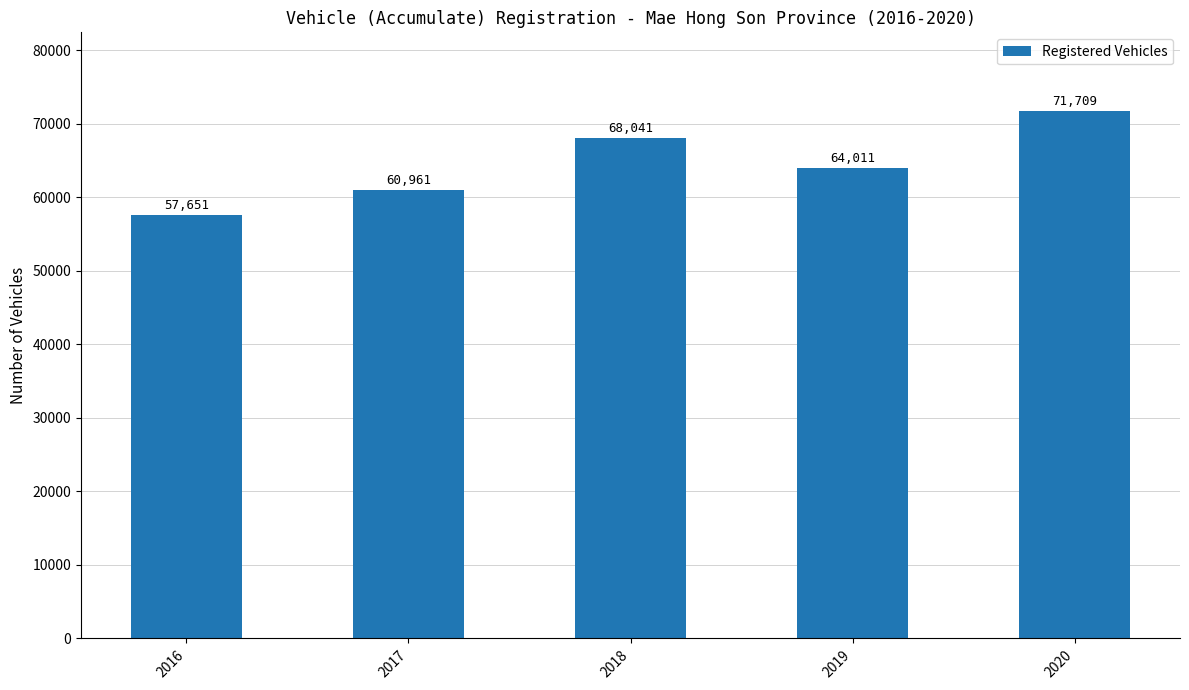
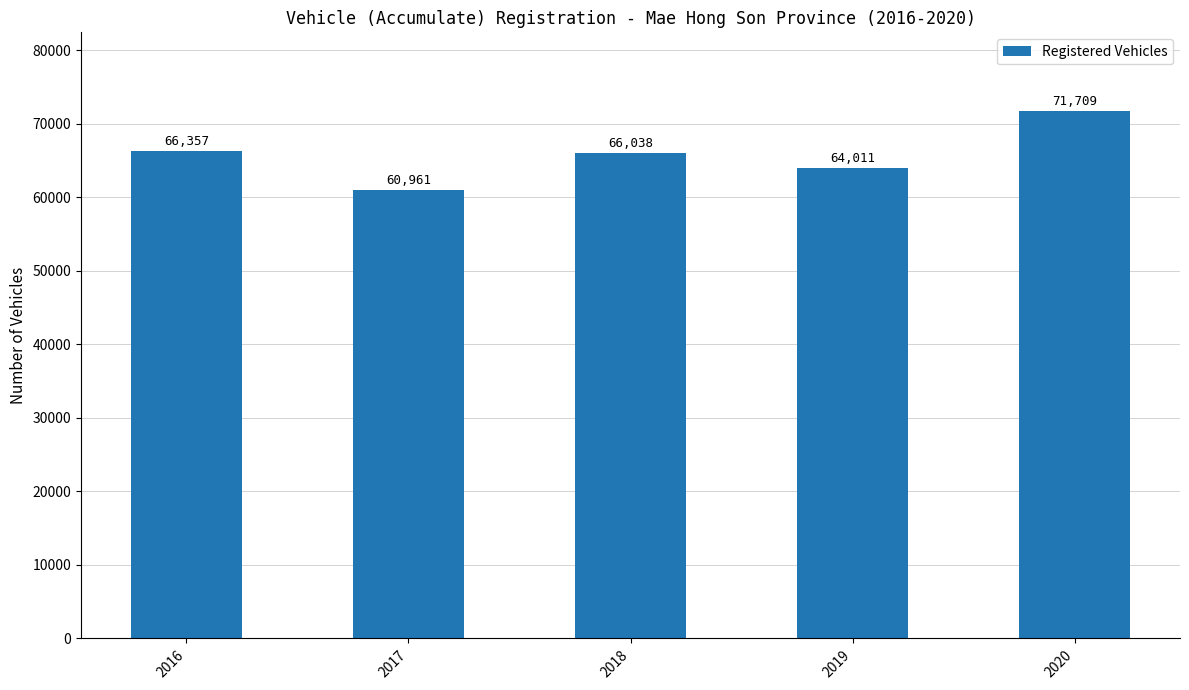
2016: 57,651 -> 66,357
2018: 68,041 -> 66,038
